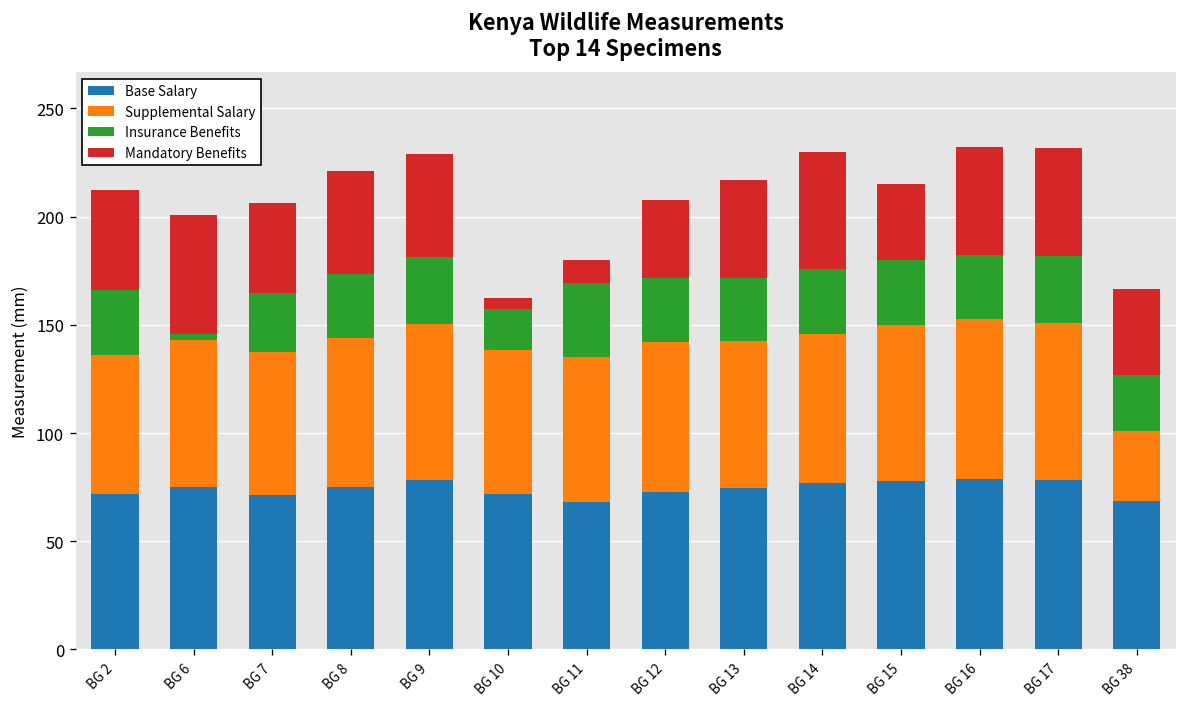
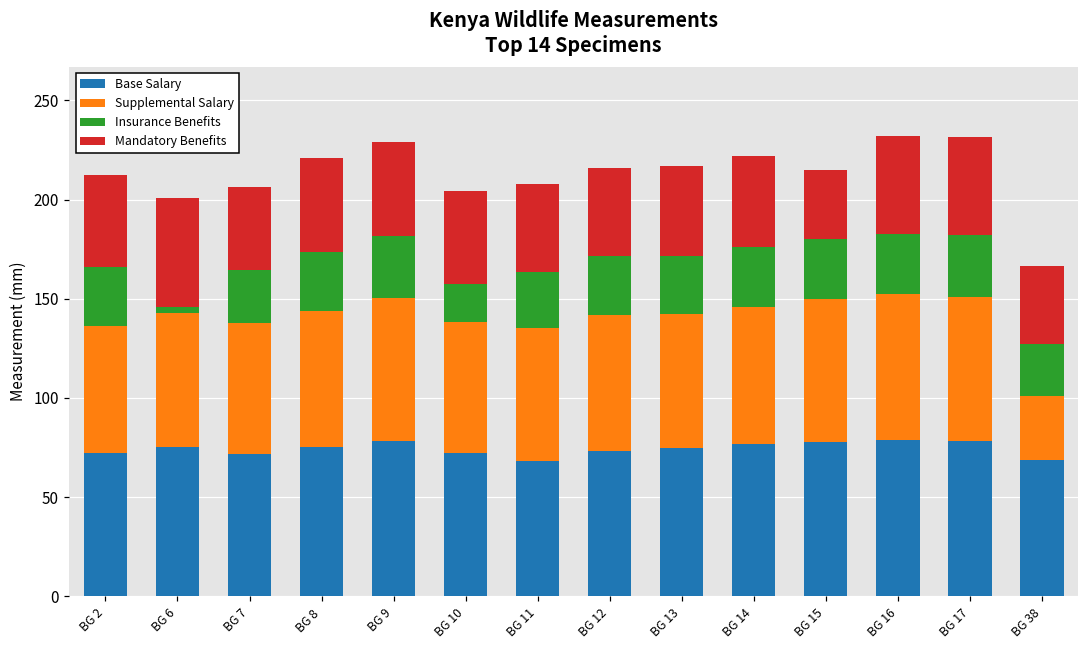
Mandatory Benefits, BG 10: 5 -> 47
Insurance Benefits, BG 11: 34 -> 29
Mandatory Benefits, BG 11: 11 -> 45
Mandatory Benefits, BG 12: 36 -> 45
Mandatory Benefits, BG 14: 54 -> 46
